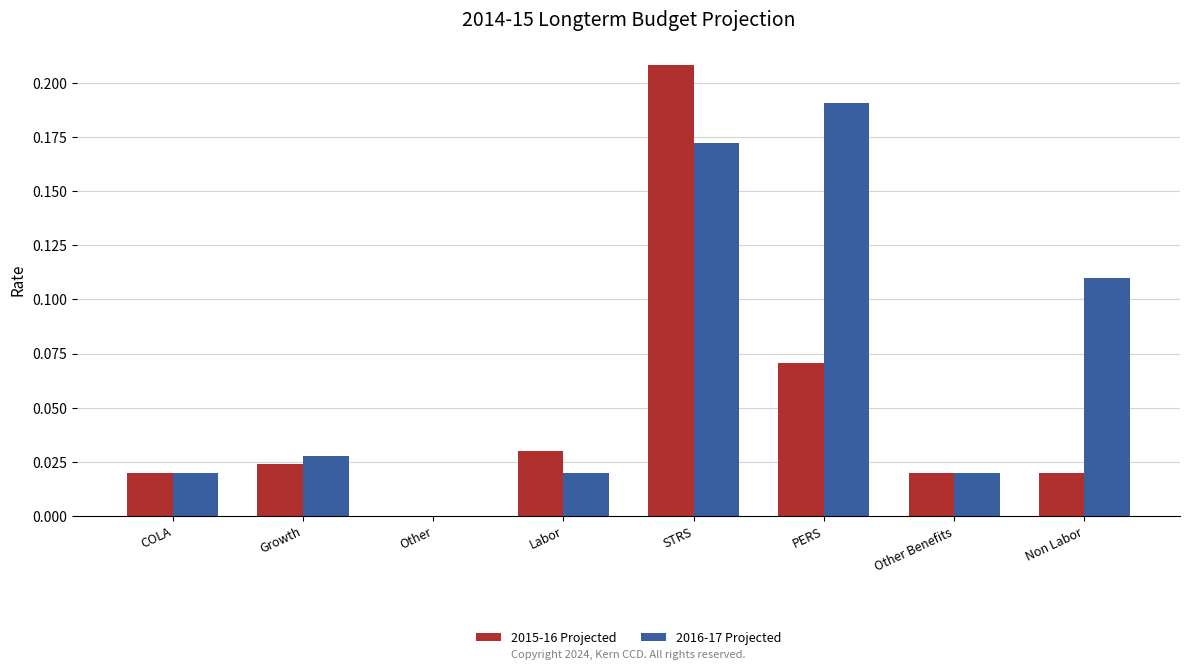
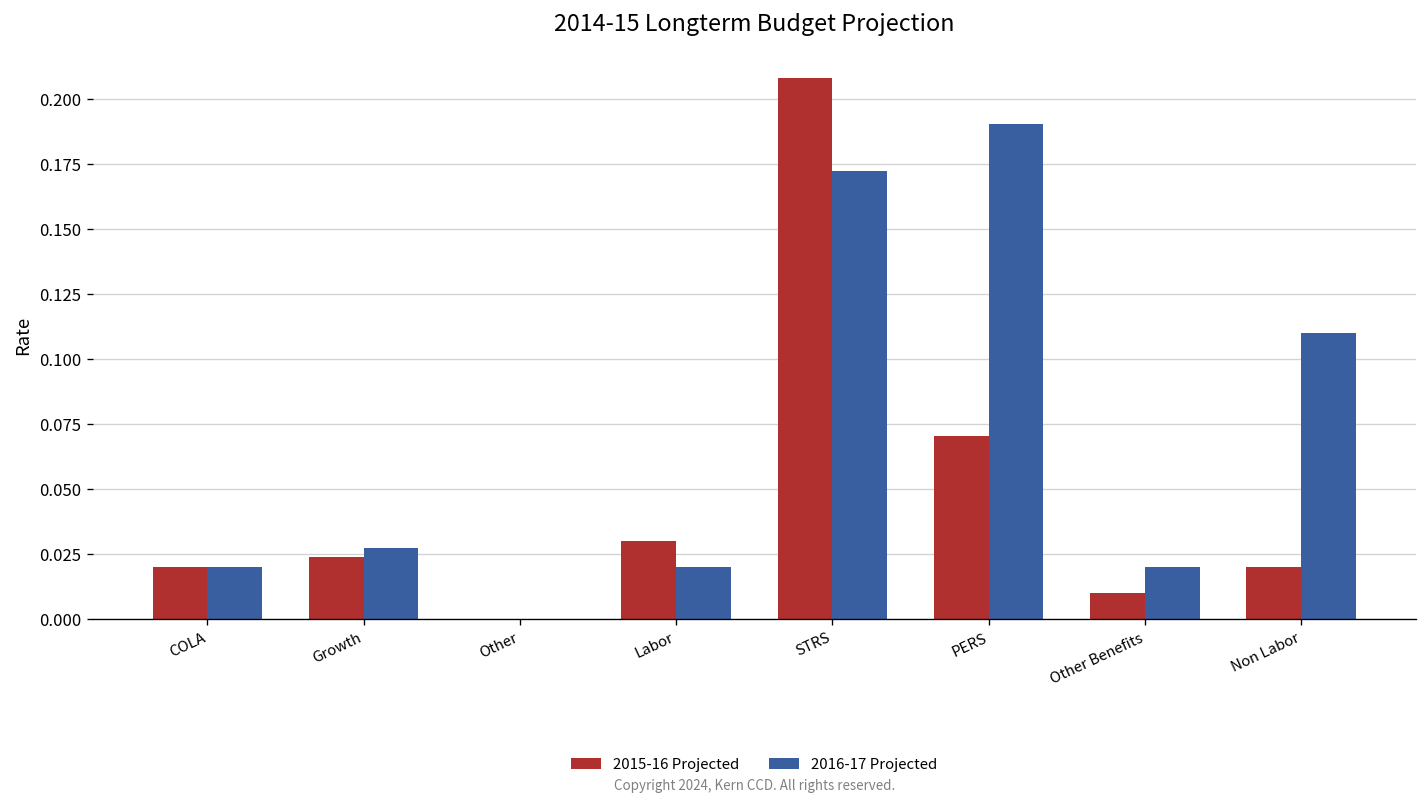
2015-16 Projected, Other Benefits: 0.02 -> 0.01
